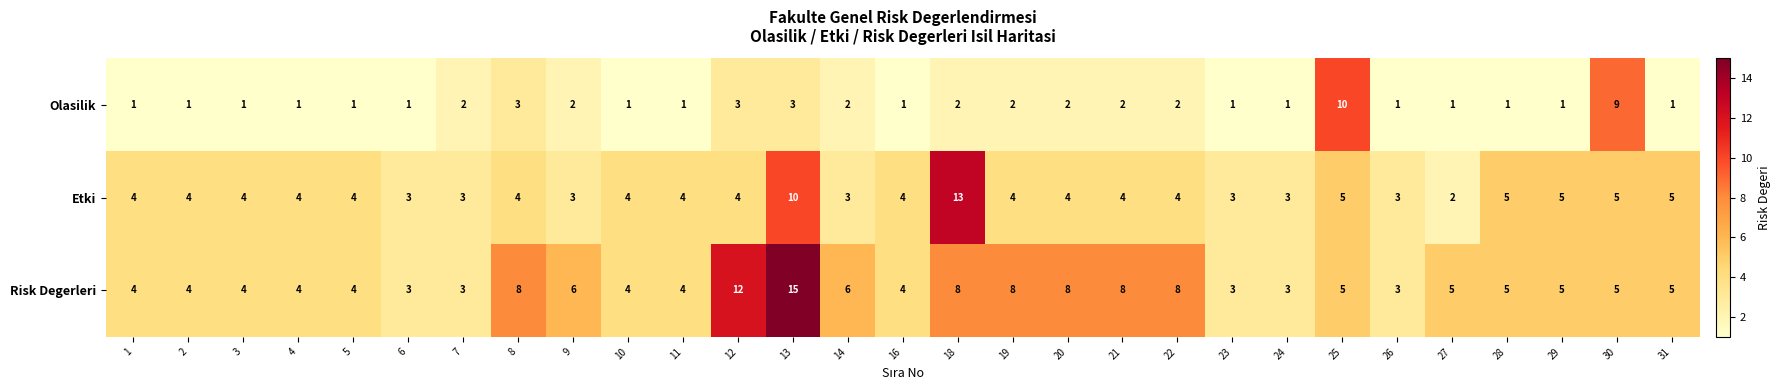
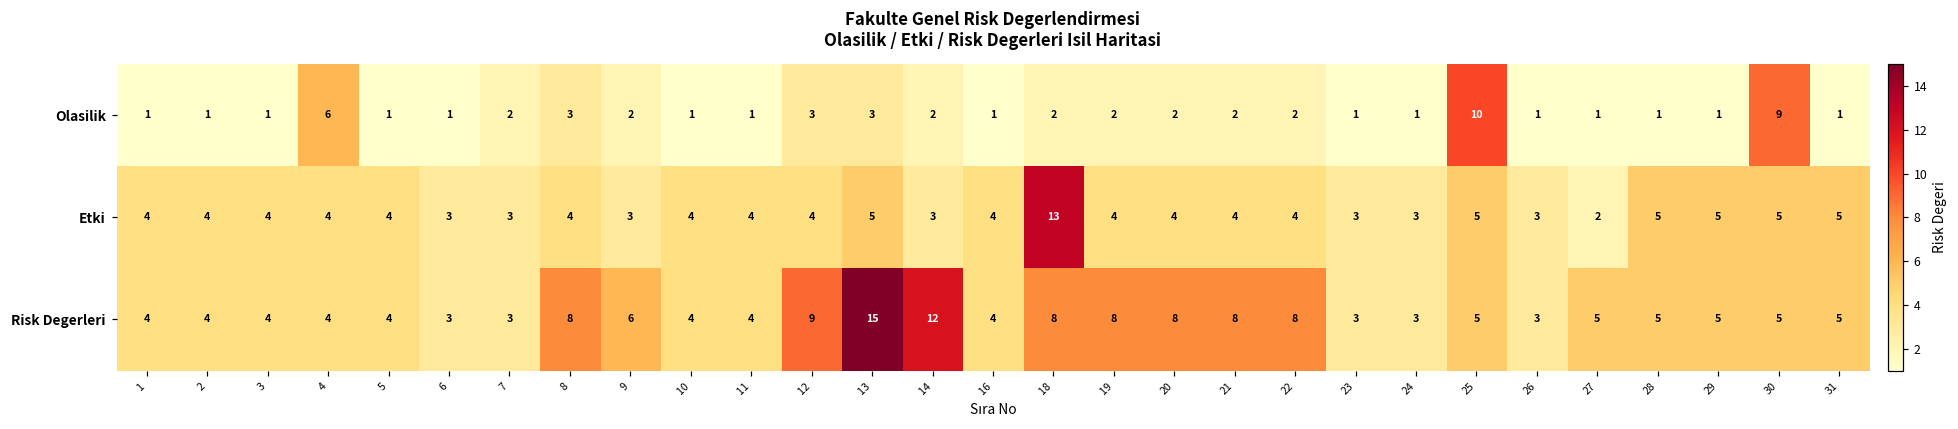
Olasilik, 4: 1 -> 6
Etki, 13: 10 -> 5
Risk Degerleri, 12: 12 -> 9
Risk Degerleri, 14: 6 -> 12
